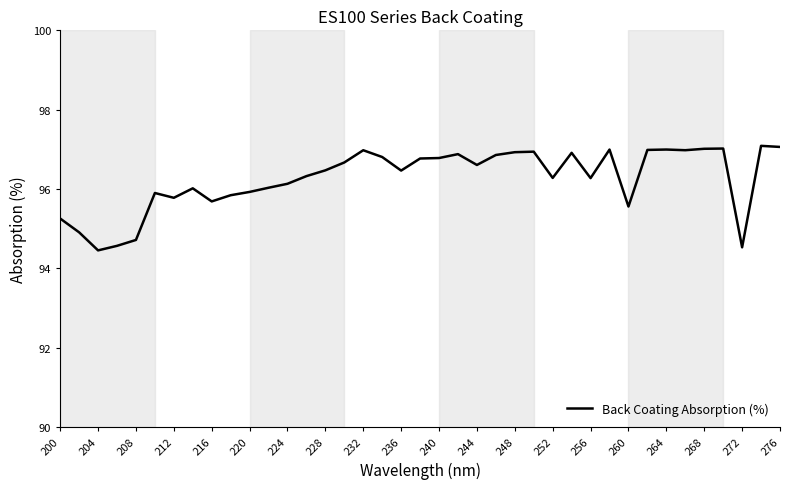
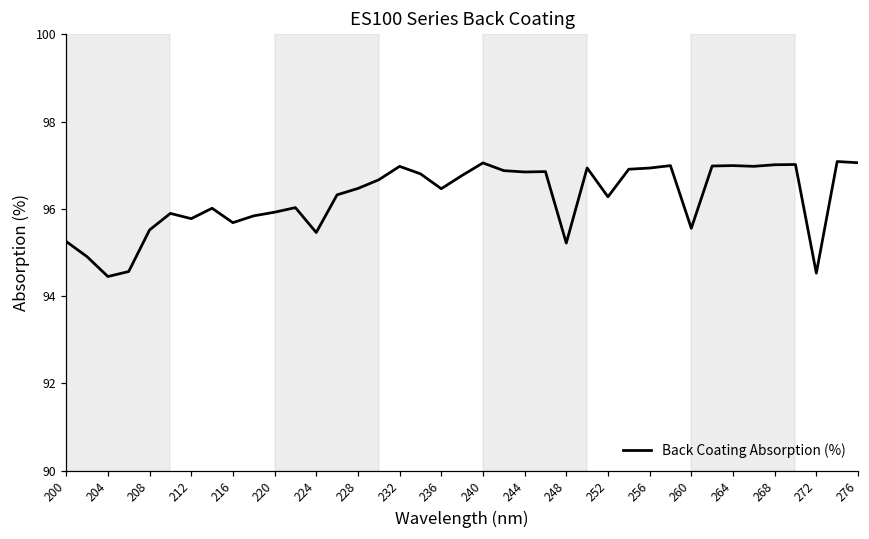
208: 94.7 -> 95.5
224: 96.1 -> 95.5
240: 96.8 -> 97.1
244: 96.6 -> 96.8
248: 96.9 -> 95.2
256: 96.3 -> 96.9
